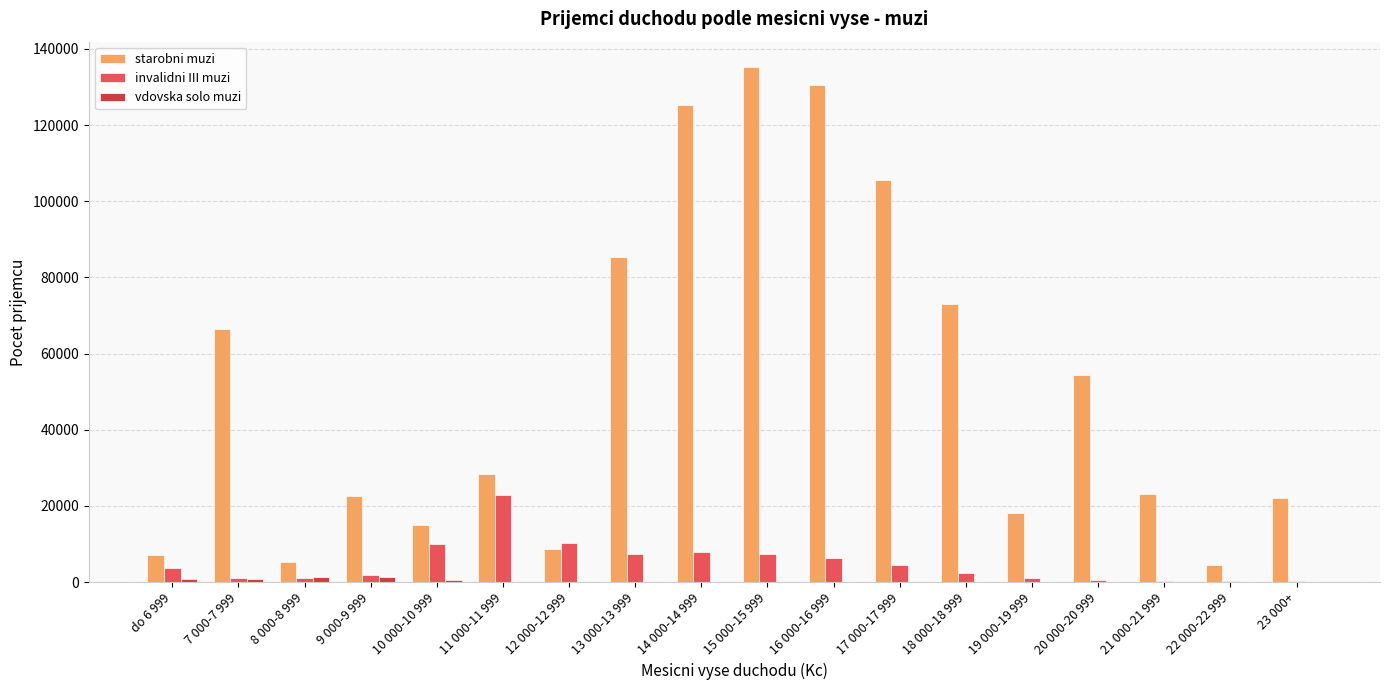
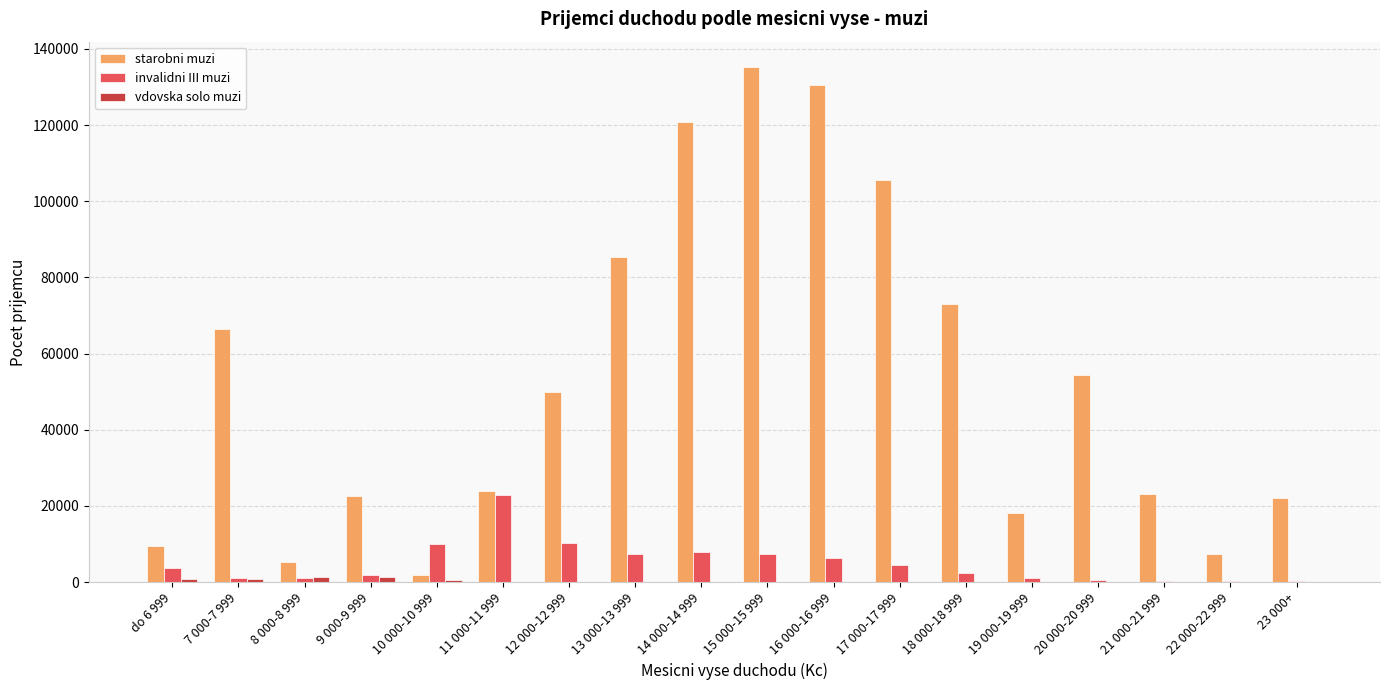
starobni muzi, do 6 999: 7000 -> 10000
starobni muzi, 10 000-10 999: 15000 -> 2000
starobni muzi, 11 000-11 999: 28000 -> 24000
starobni muzi, 12 000-12 999: 9000 -> 50000
starobni muzi, 14 000-14 999: 125000 -> 121000
starobni muzi, 22 000-22 999: 5000 -> 7000
